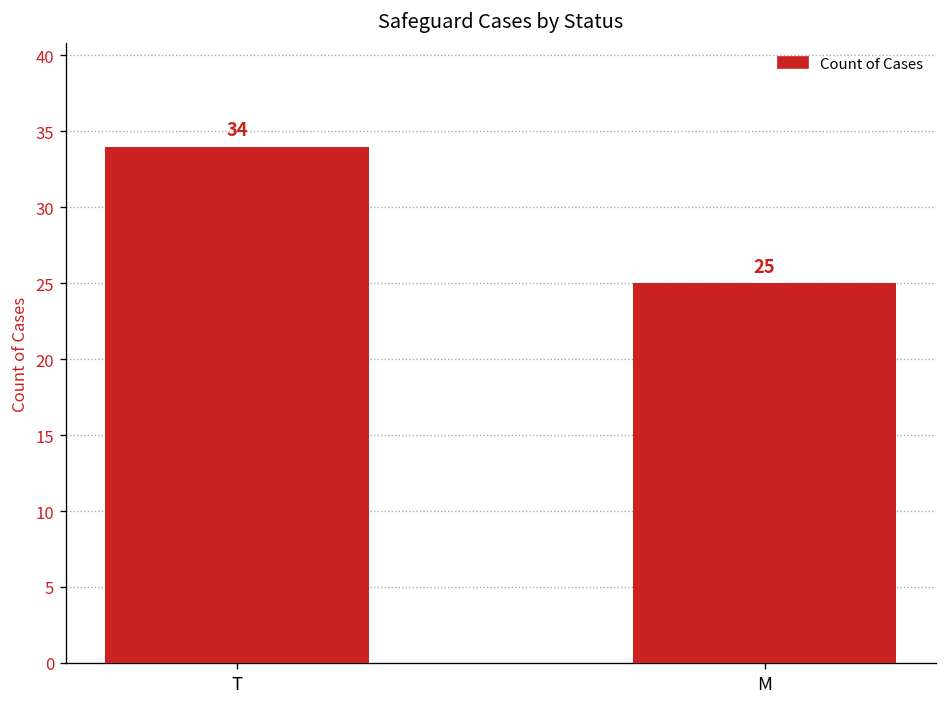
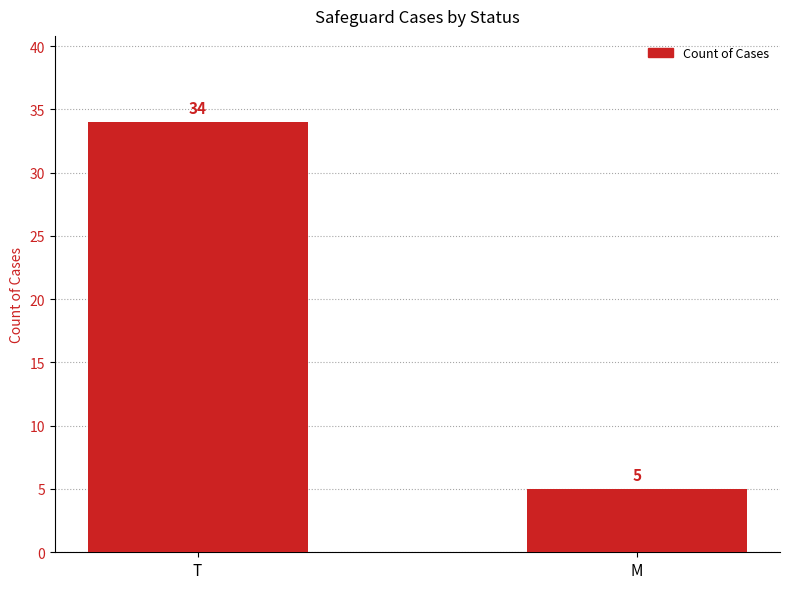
M: 25 -> 5
